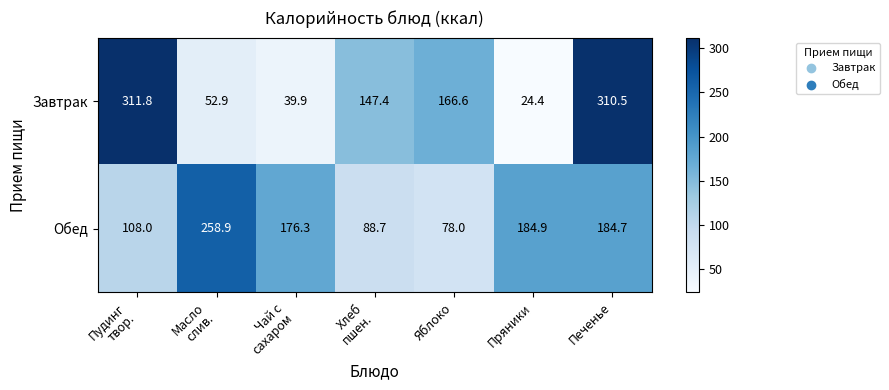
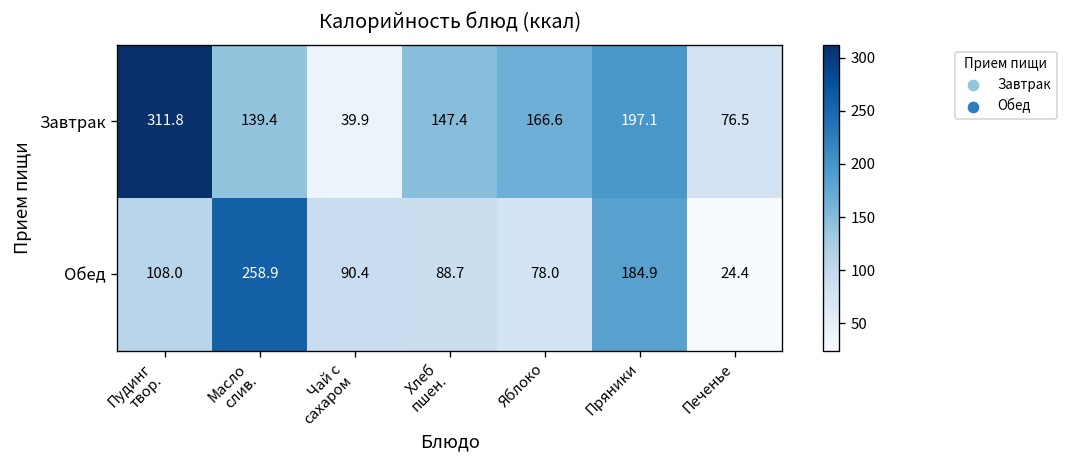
Завтрак, Масло слив.: 52.9 -> 139.4
Завтрак, Пряники: 24.4 -> 197.1
Завтрак, Печенье: 310.5 -> 76.5
Обед, Чай с сахаром: 176.3 -> 90.4
Обед, Печенье: 184.7 -> 24.4
